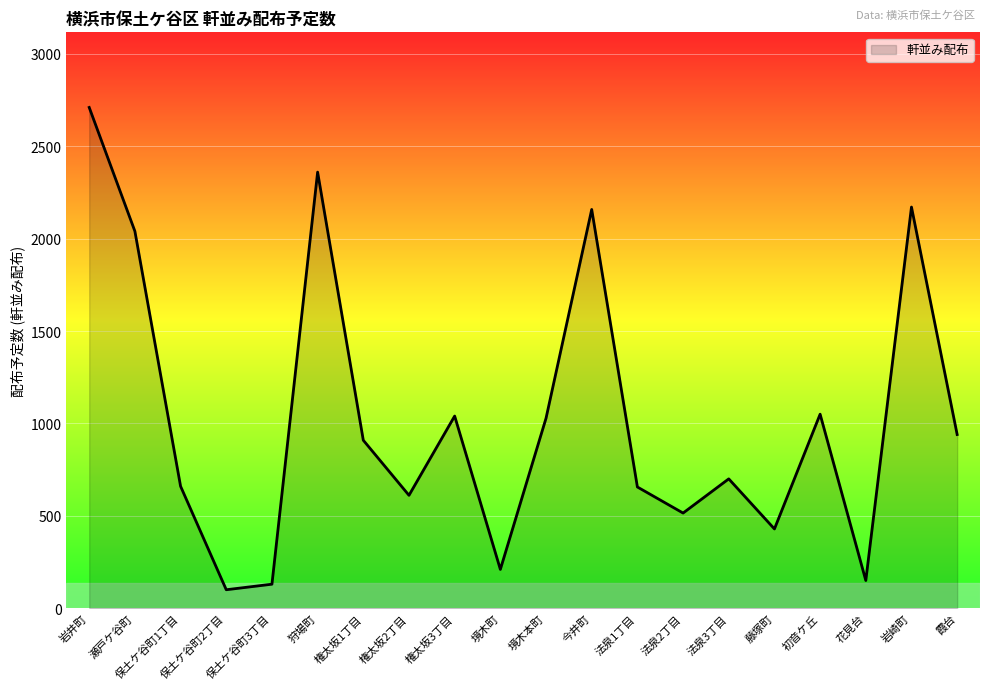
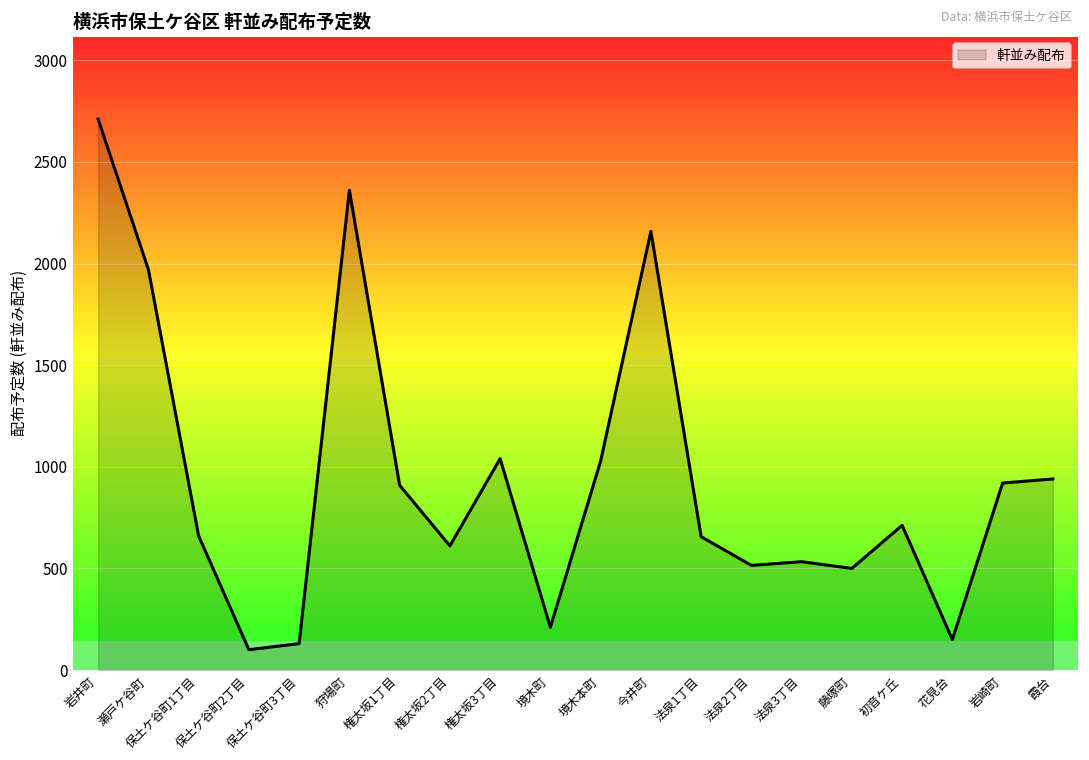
瀬戸ケ谷町: 2040 -> 1970
法泉3丁目: 700 -> 530
藤塚町: 430 -> 500
初音ケ丘: 1050 -> 710
岩崎町: 2170 -> 920
